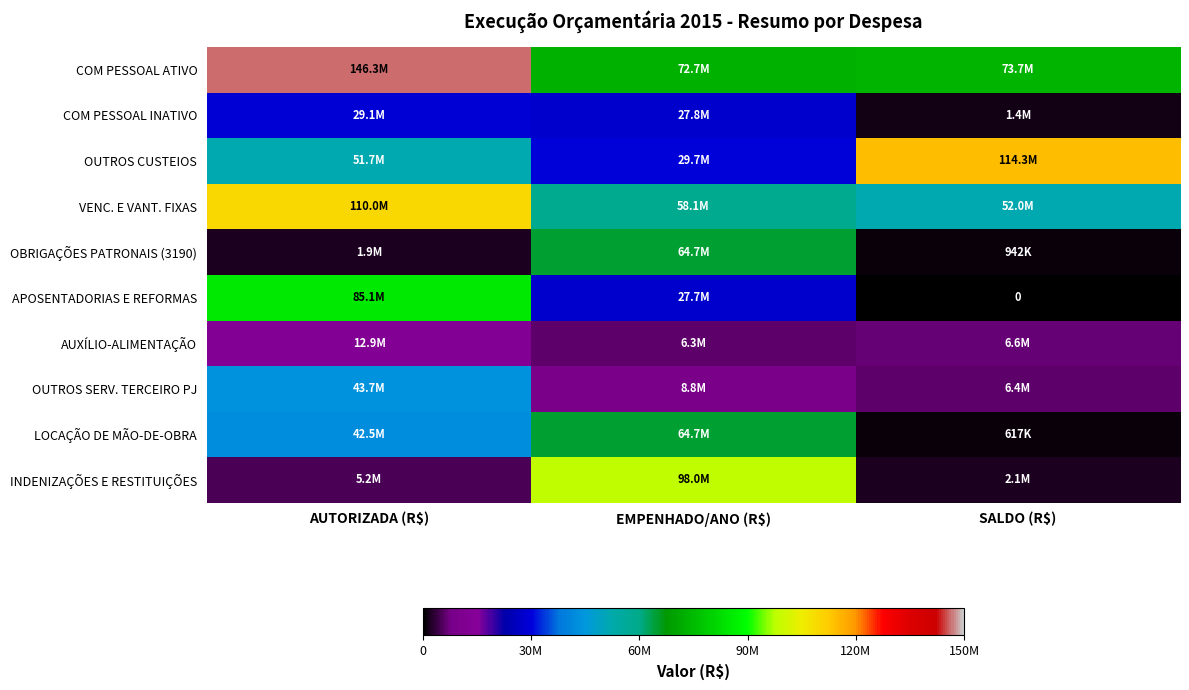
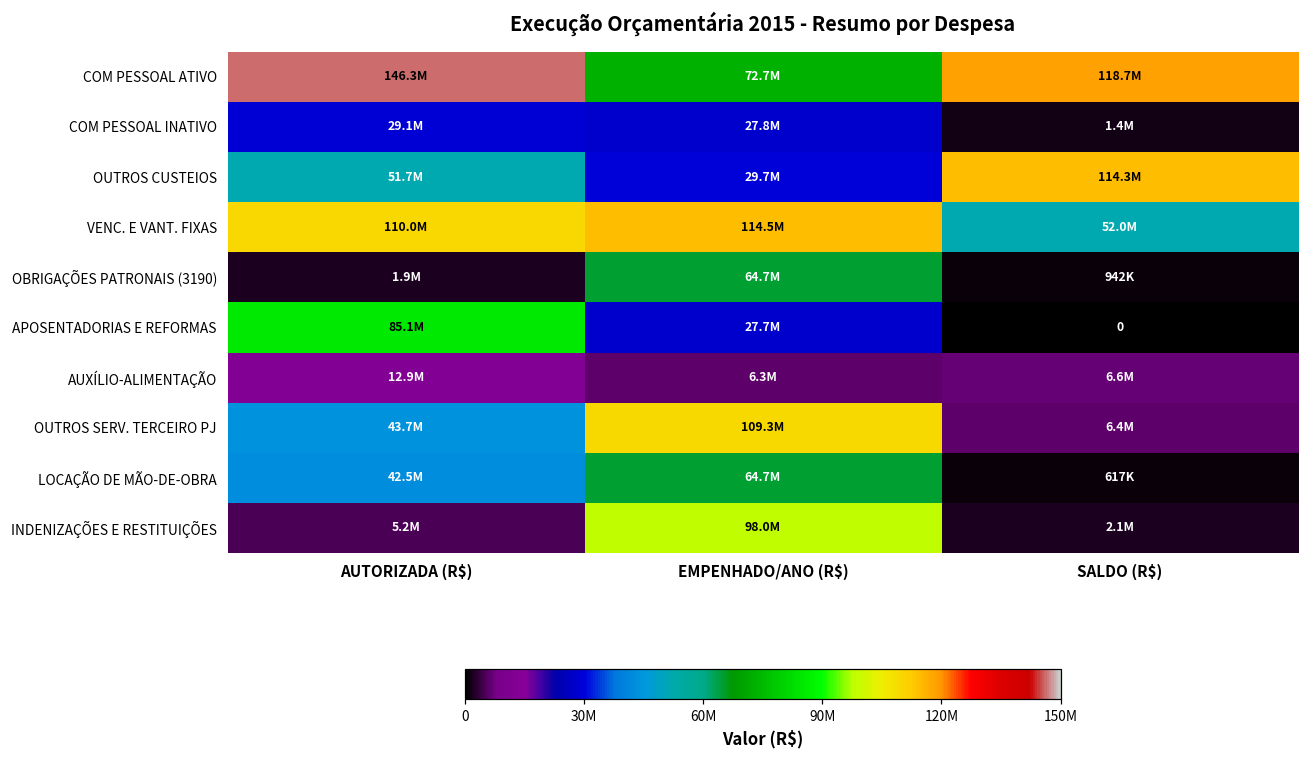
COM PESSOAL ATIVO, SALDO (R$): 73.7M -> 118.7M
VENC. E VANT. FIXAS, EMPENHADO/ANO (R$): 58.1M -> 114.5M
OUTROS SERV. TERCEIRO PJ, EMPENHADO/ANO (R$): 8.8M -> 109.3M
